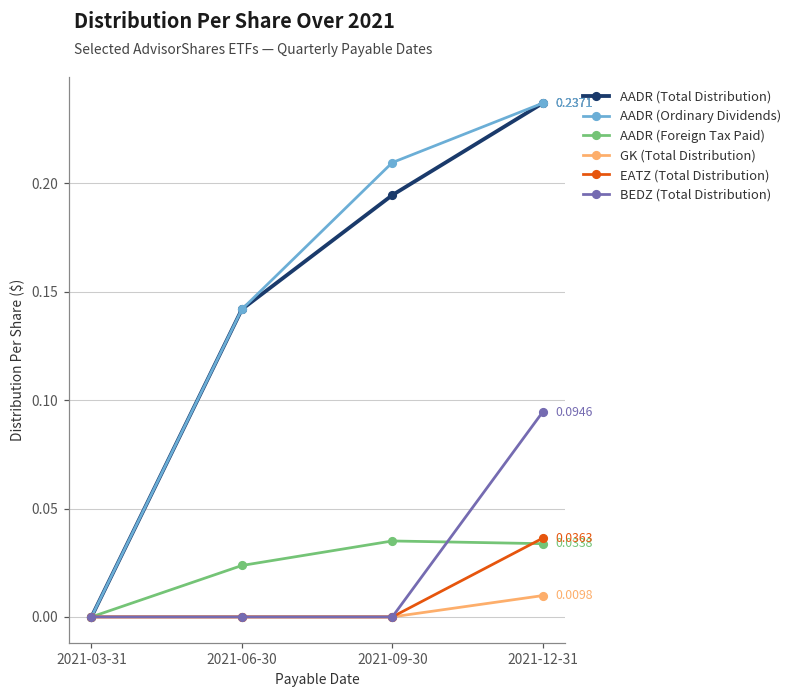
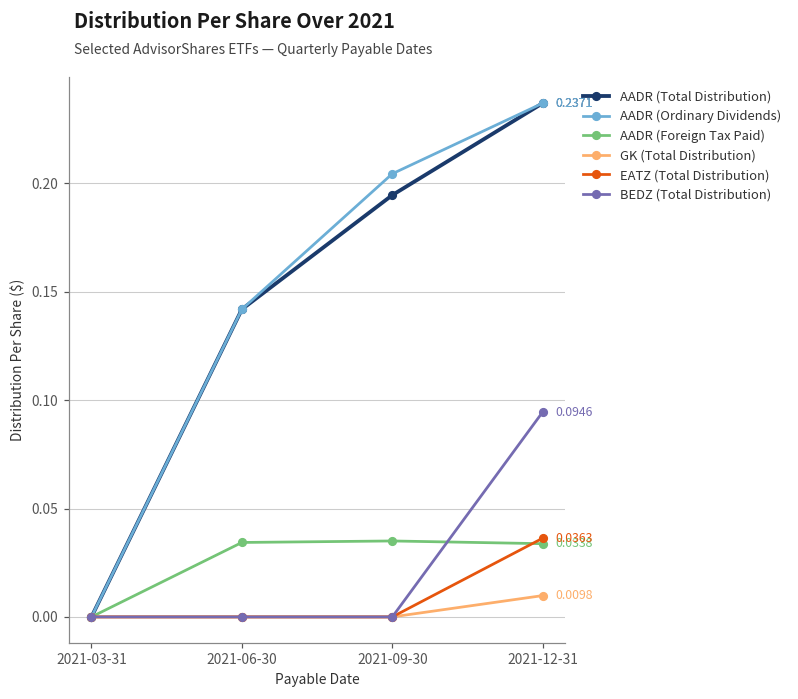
AADR (Foreign Tax Paid), 2021-06-30: 0.024 -> 0.034
AADR (Ordinary Dividends), 2021-09-30: 0.210 -> 0.204
